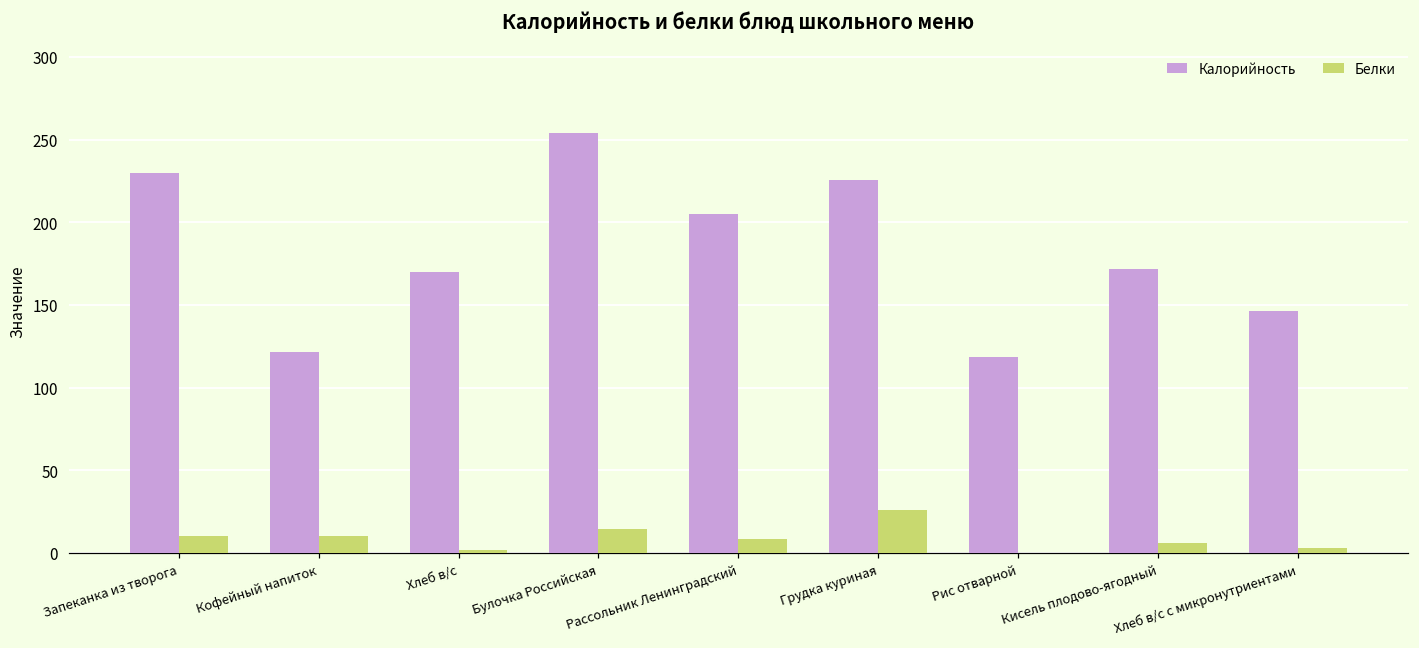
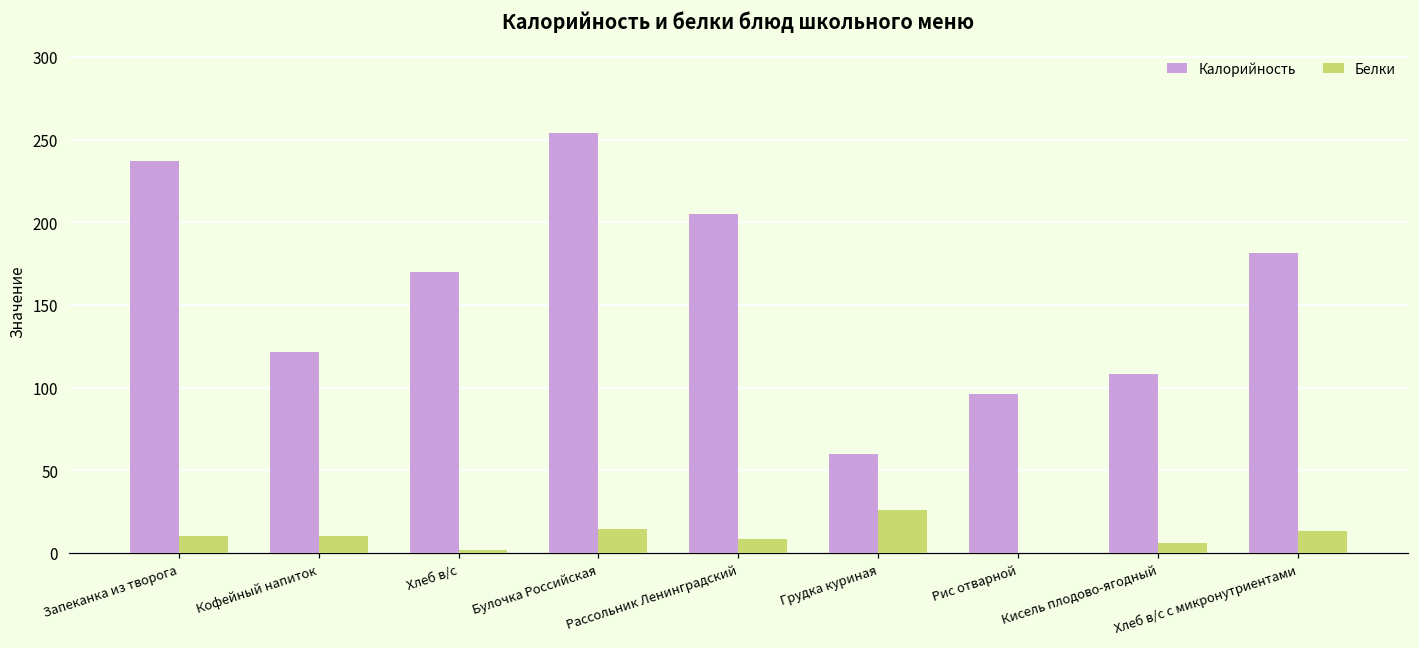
Калорийность, Запеканка из творога: 230 -> 237
Калорийность, Грудка куриная: 226 -> 60
Калорийность, Рис отварной: 118 -> 96
Калорийность, Кисель плодово-ягодный: 171 -> 108
Калорийность, Хлеб в/с с микронутриентами: 146 -> 181
Белки, Хлеб в/с с микронутриентами: 3 -> 14
